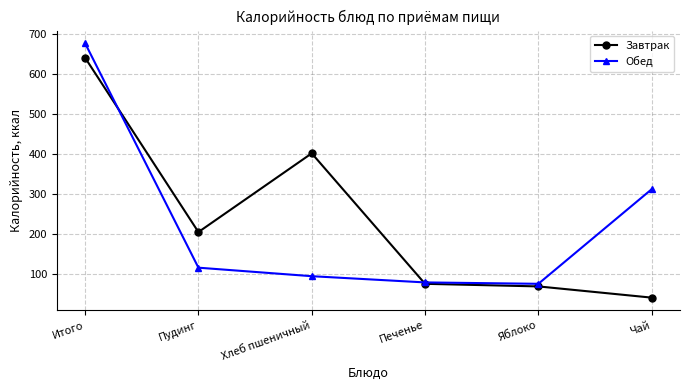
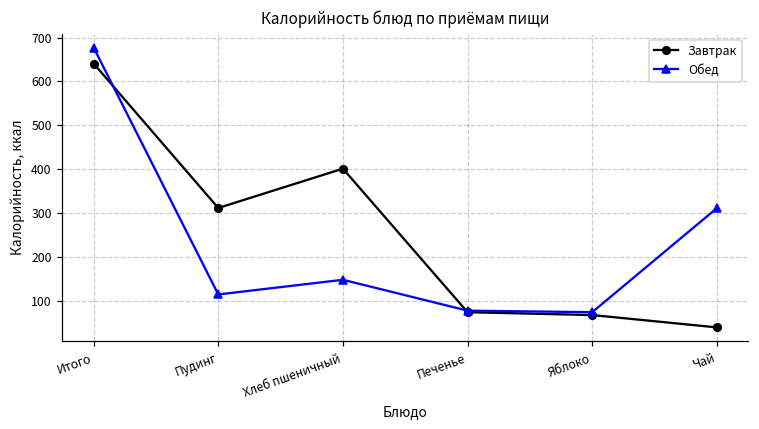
Завтрак, Пудинг: 200 -> 310
Обед, Хлеб пшеничный: 90 -> 150
